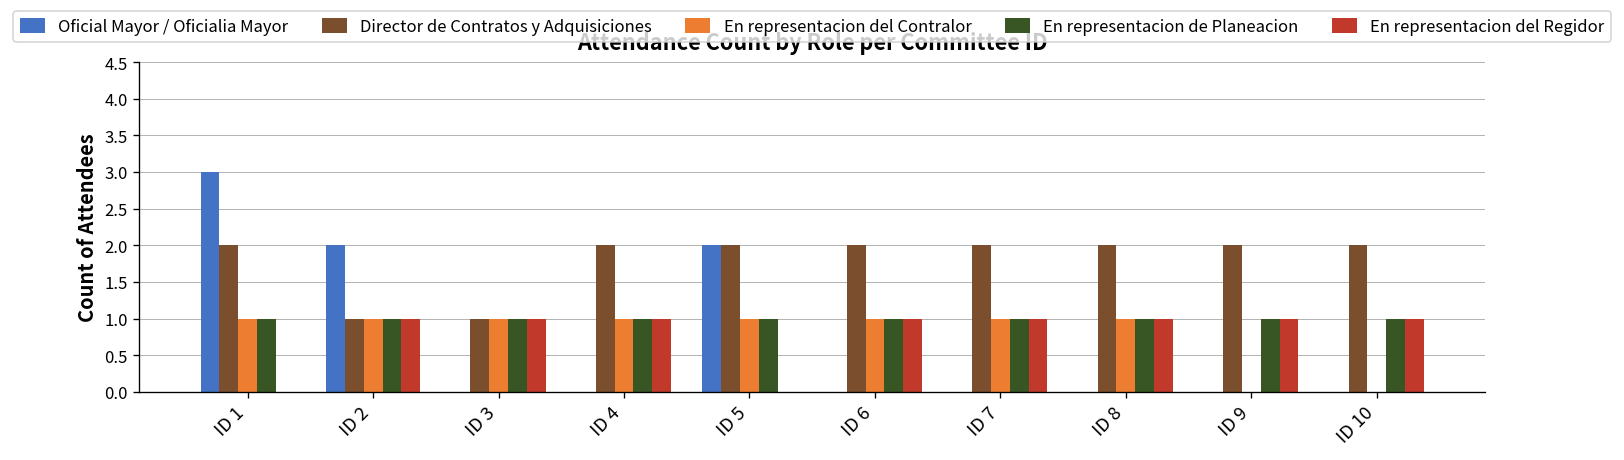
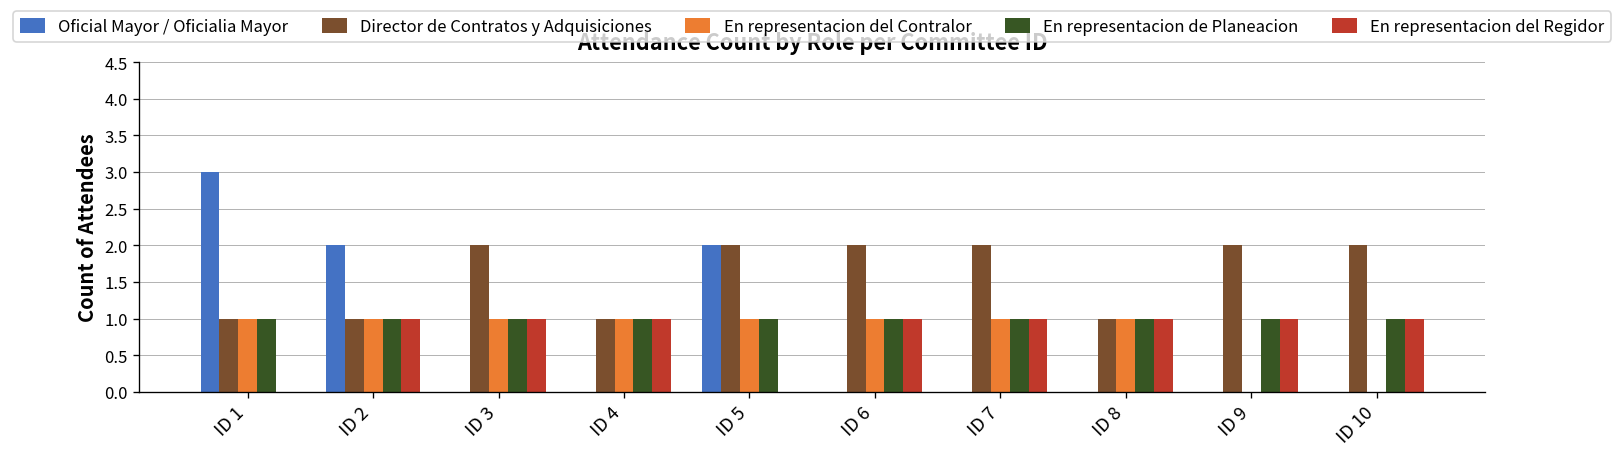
Director de Contratos y Adquisiciones, ID 1: 2 -> 1
Director de Contratos y Adquisiciones, ID 3: 1 -> 2
Director de Contratos y Adquisiciones, ID 4: 2 -> 1
Director de Contratos y Adquisiciones, ID 8: 2 -> 1
